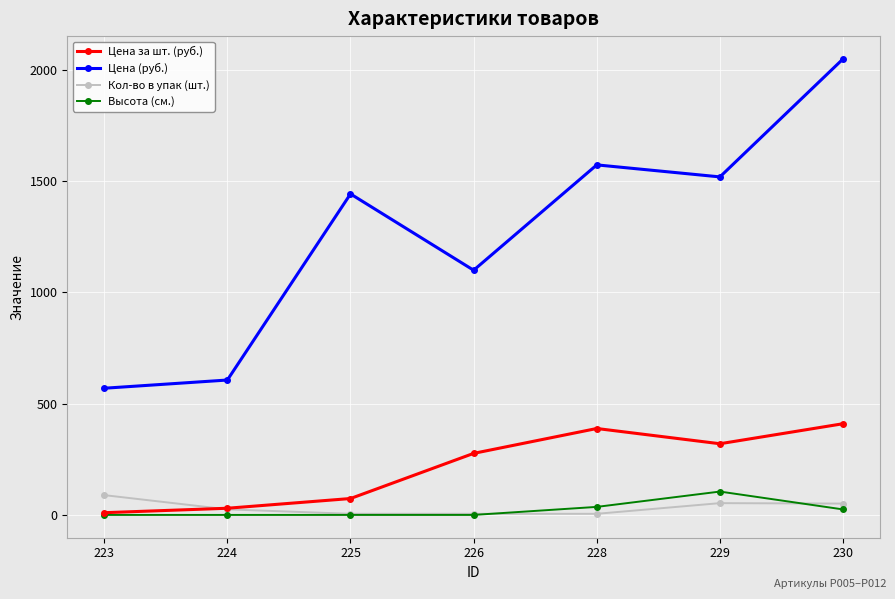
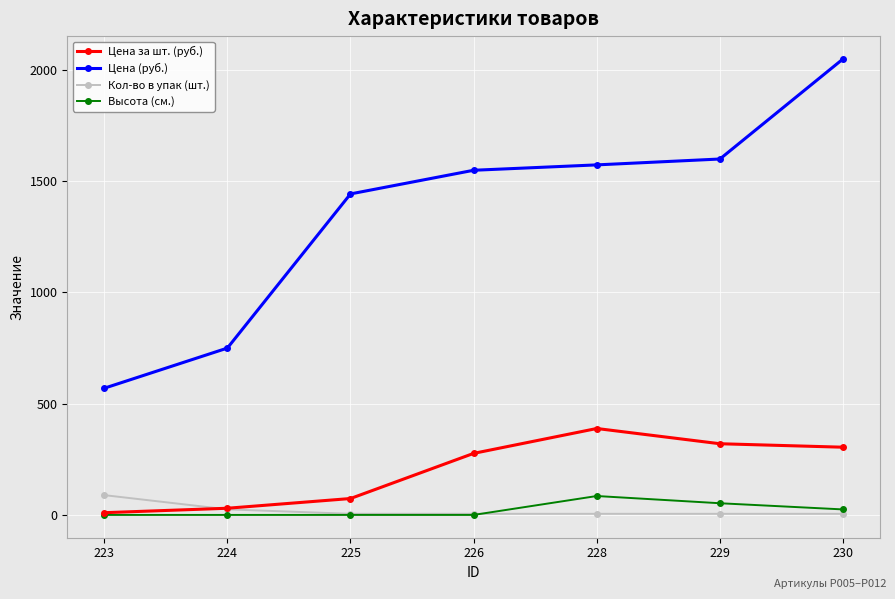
Цена (руб.), 224: 610 -> 750
Цена (руб.), 226: 1100 -> 1550
Высота (см.), 228: 40 -> 90
Цена (руб.), 229: 1520 -> 1600
Кол-во в упак (шт.), 229: 50 -> 10
Высота (см.), 229: 110 -> 50
Цена за шт. (руб.), 230: 410 -> 300
Кол-во в упак (шт.), 230: 50 -> 10
